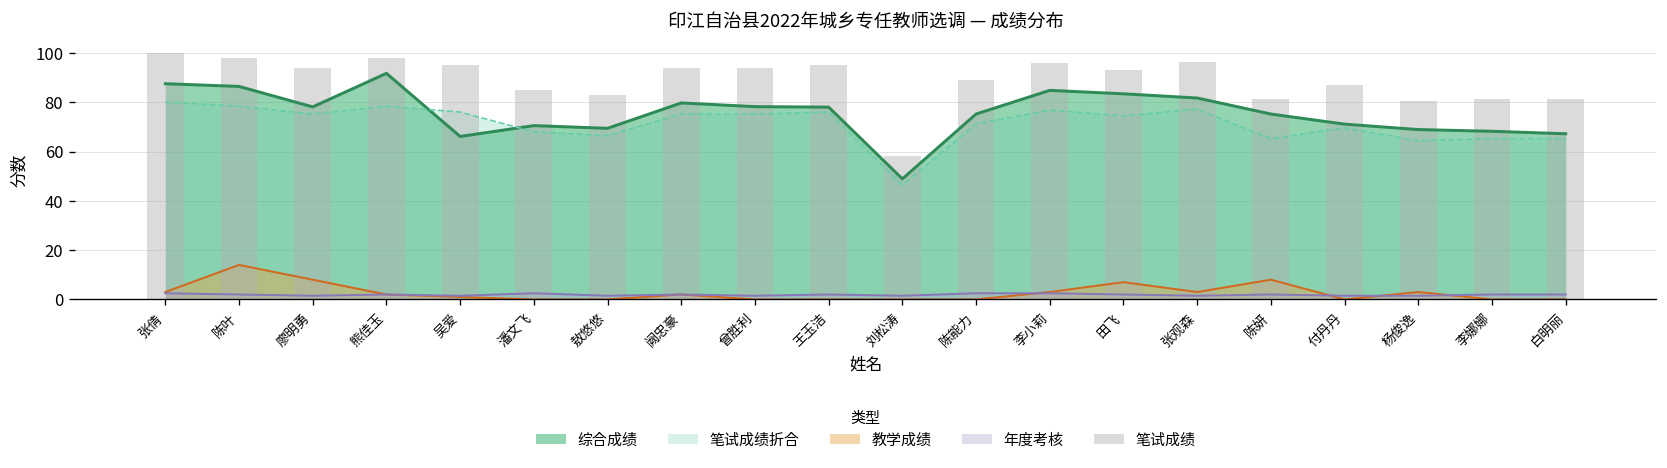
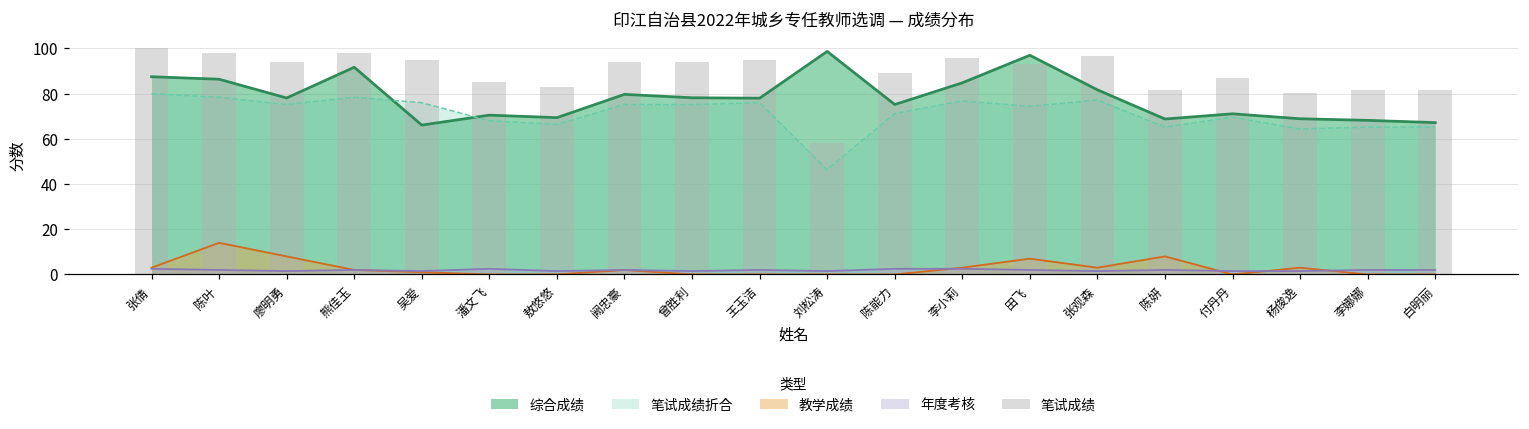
综合成绩, 刘松涛: 49 -> 99
综合成绩, 田飞: 83 -> 97
综合成绩, 陈妍: 75 -> 69
